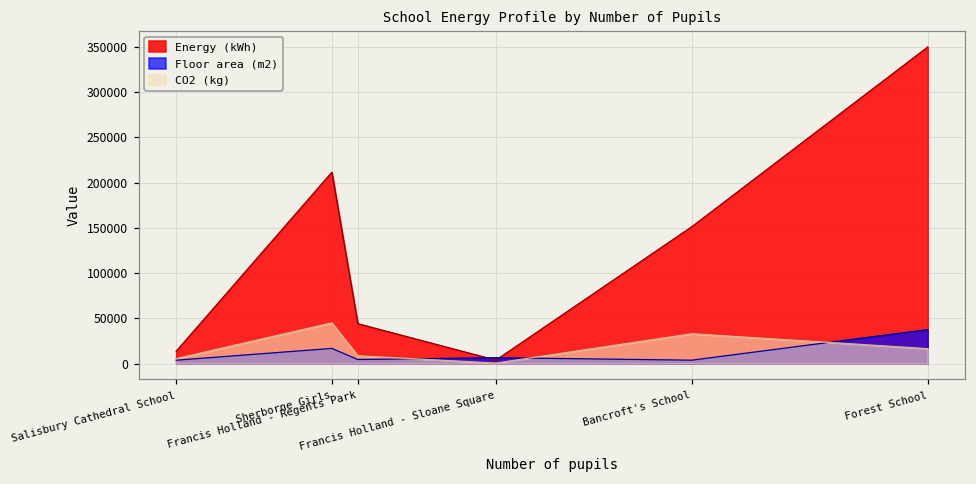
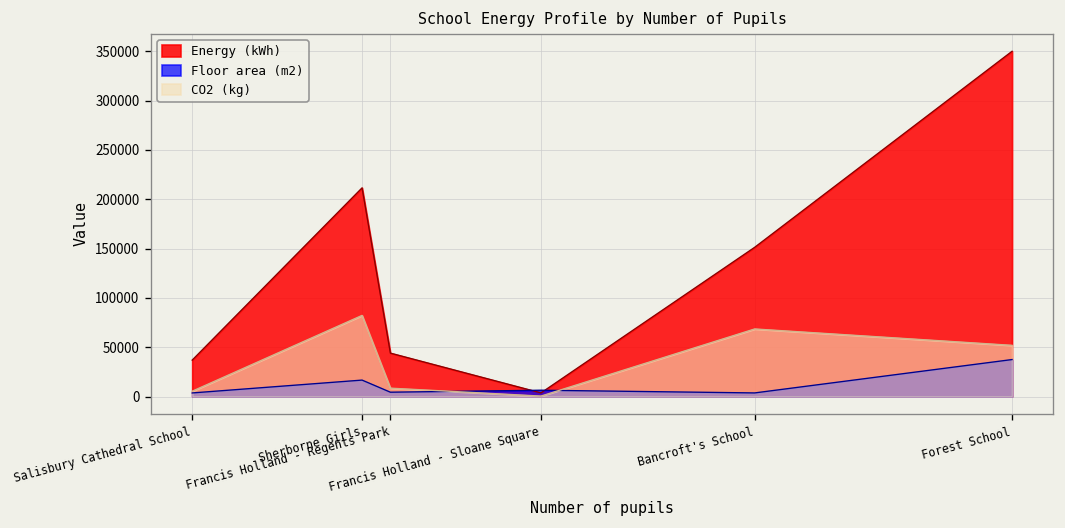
Energy (kWh), Salisbury Cathedral School: 10000 -> 40000
CO2 (kg), Sherborne Girls: 50000 -> 80000
CO2 (kg), Bancroft's School: 30000 -> 70000
CO2 (kg), Forest School: 20000 -> 50000
